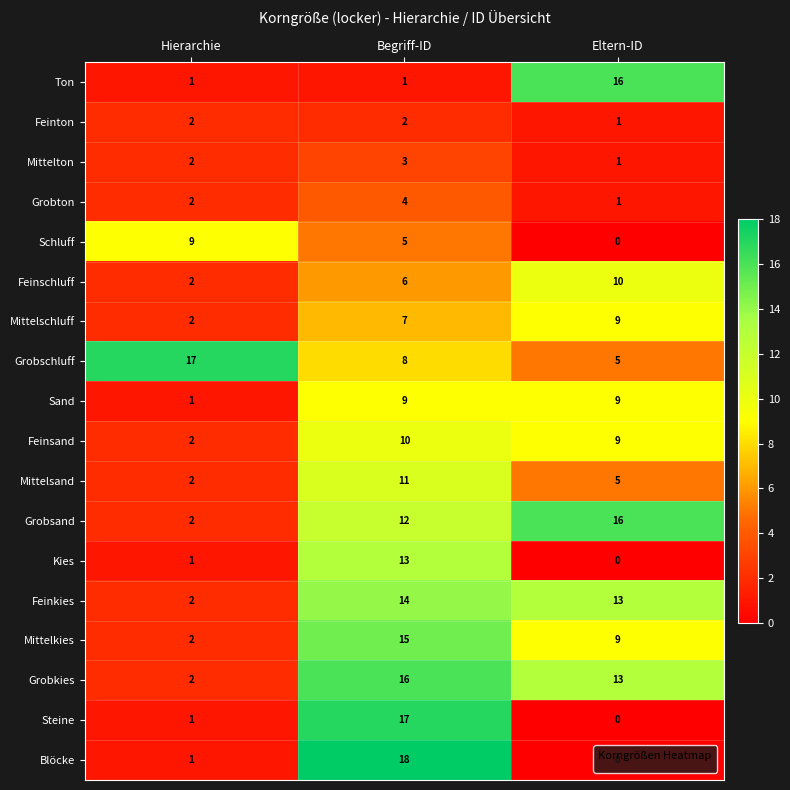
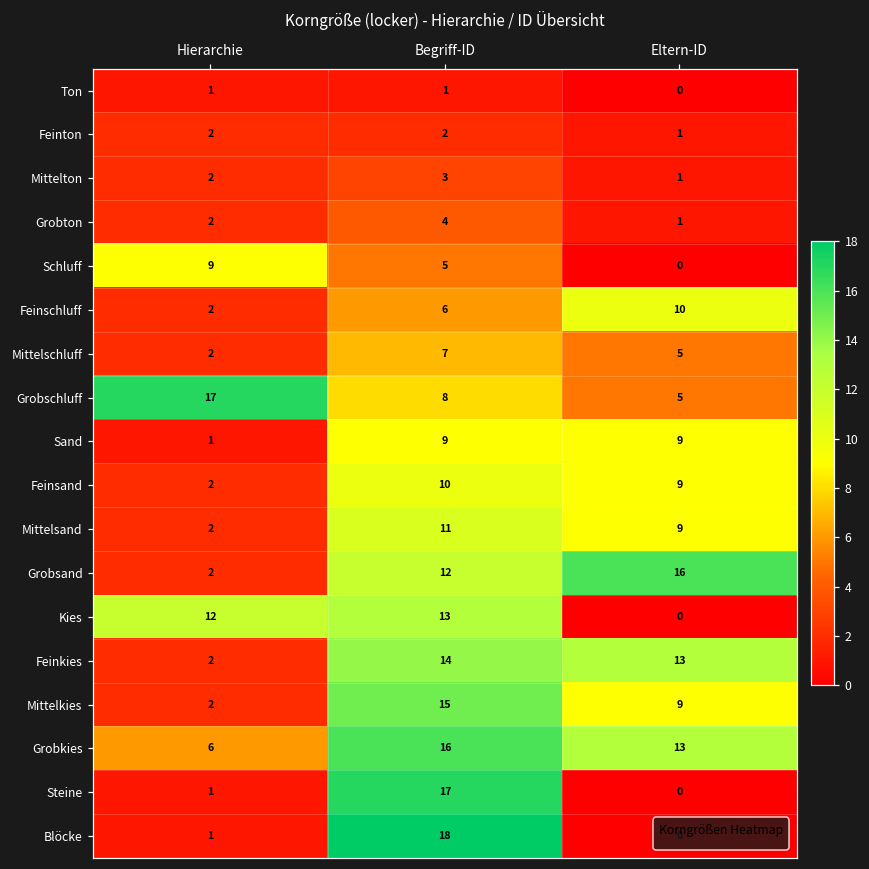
Ton, Eltern-ID: 16 -> 0
Mittelschluff, Eltern-ID: 9 -> 5
Mittelsand, Eltern-ID: 5 -> 9
Kies, Hierarchie: 1 -> 12
Grobkies, Hierarchie: 2 -> 6
